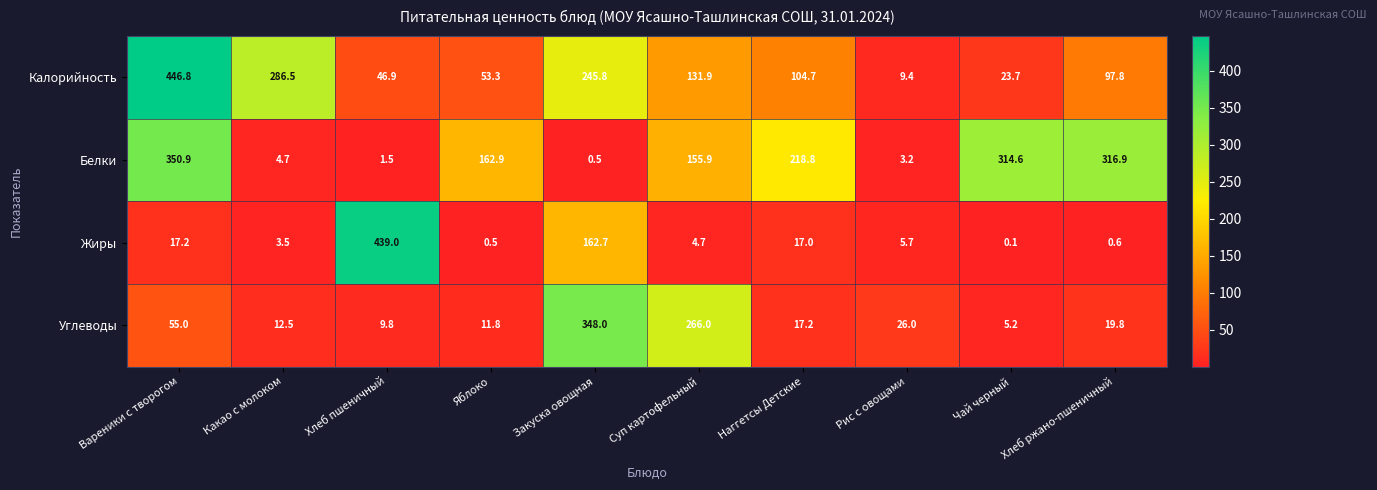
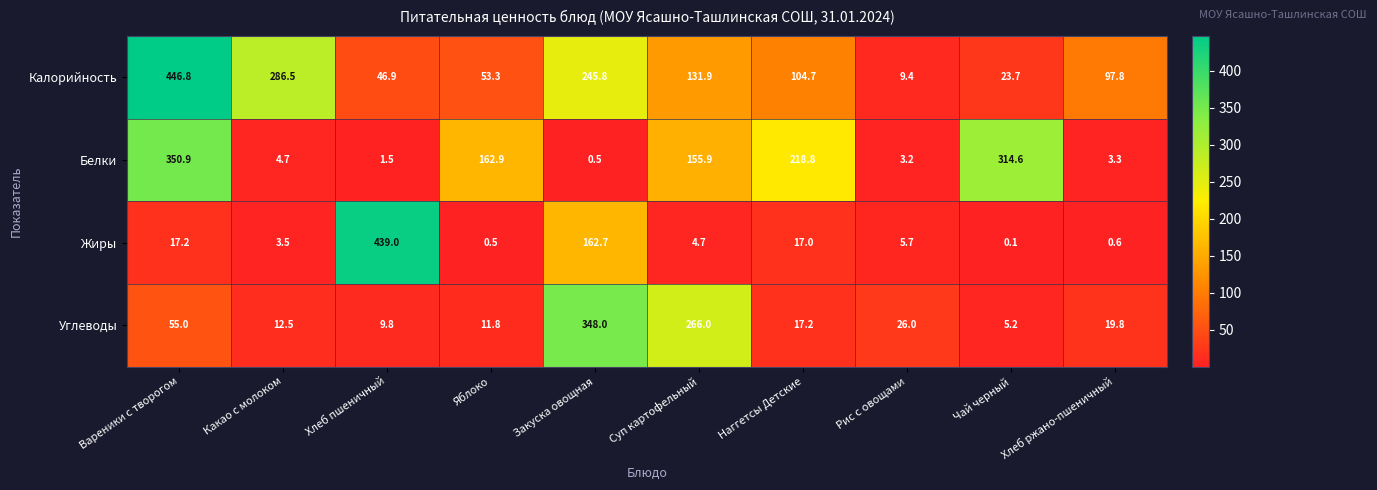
Белки, Хлеб ржано-пшеничный: 316.9 -> 3.3
